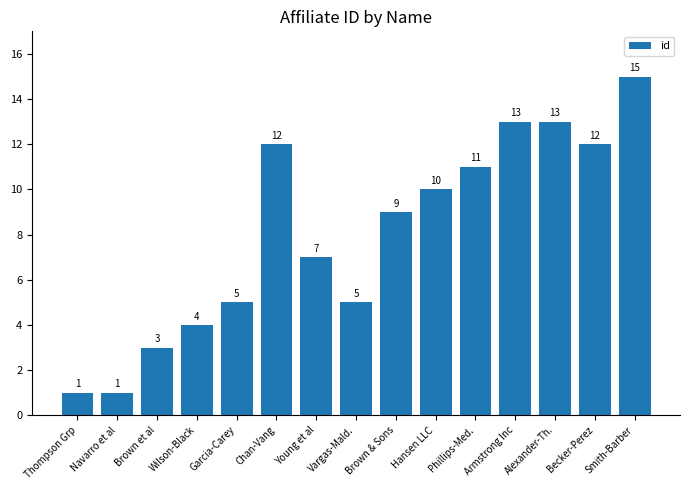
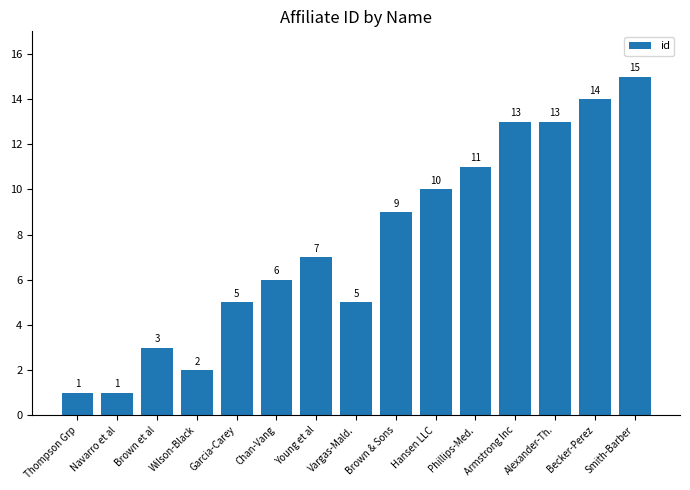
Wilson-Black: 4 -> 2
Chan-Vang: 12 -> 6
Becker-Perez: 12 -> 14
